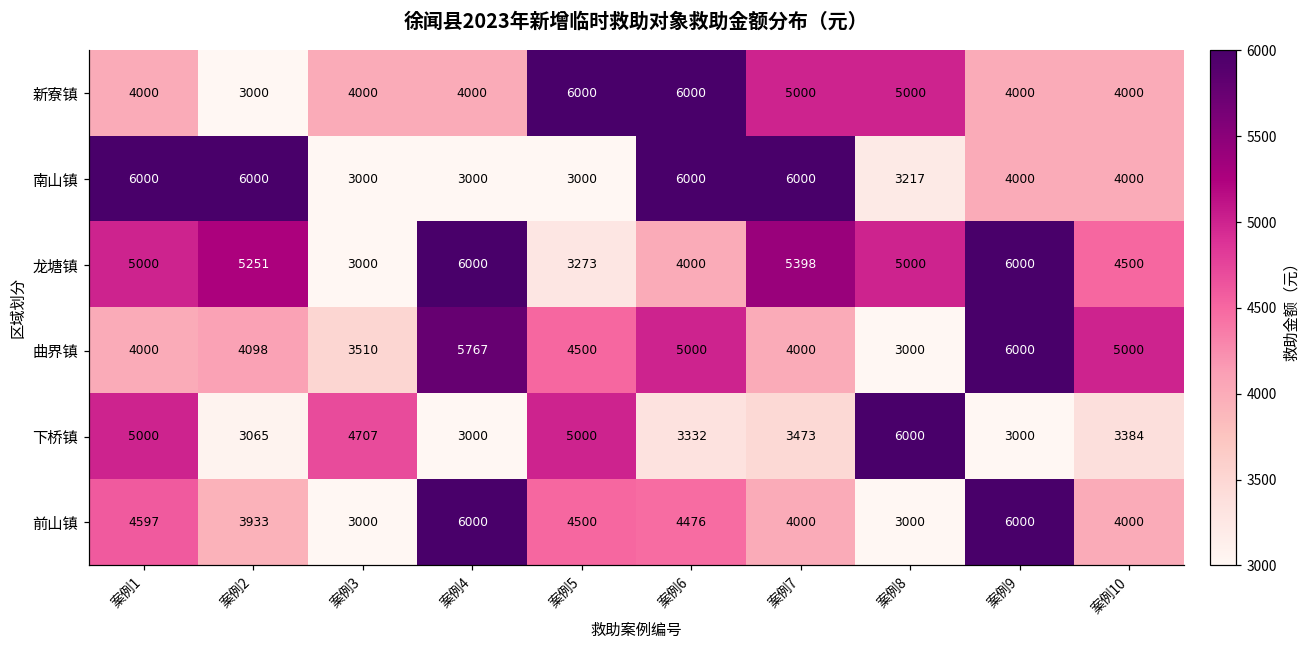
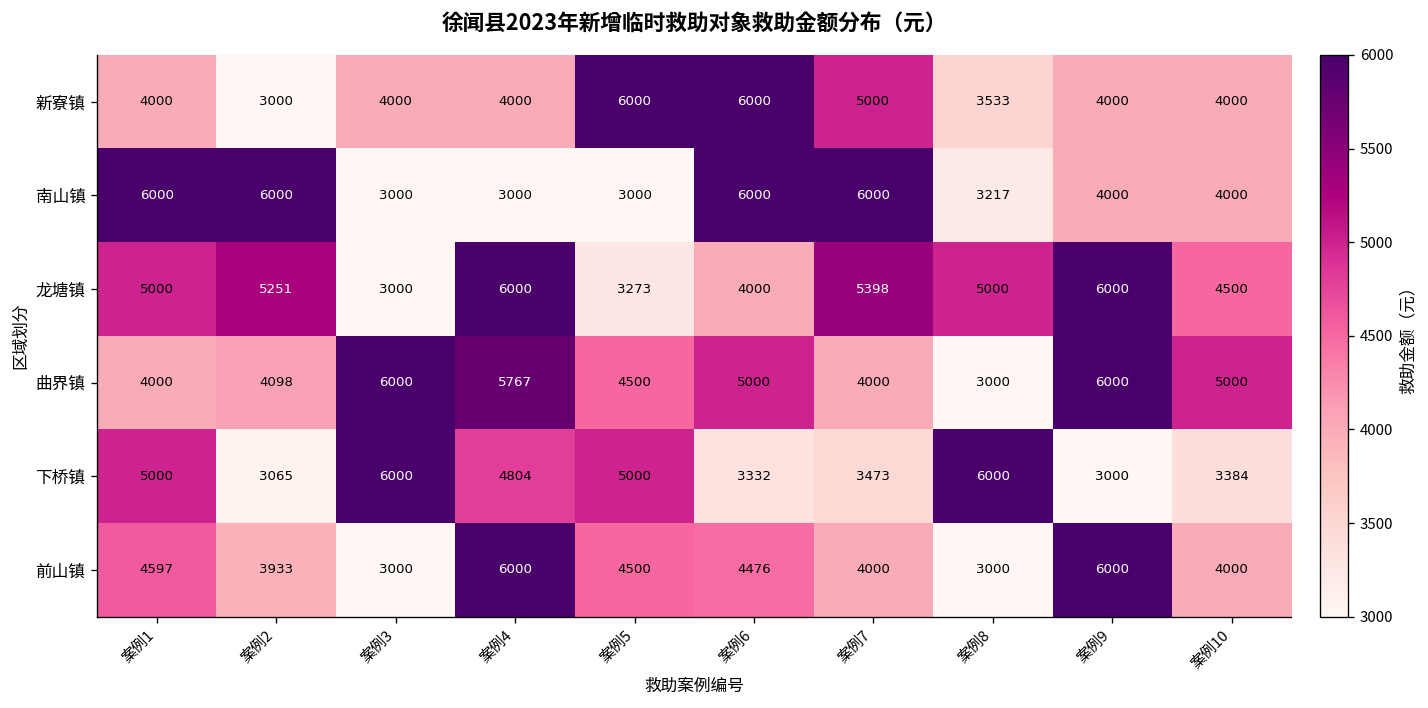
新寮镇, 案例8: 5000 -> 3533
曲界镇, 案例3: 3510 -> 6000
下桥镇, 案例3: 4707 -> 6000
下桥镇, 案例4: 3000 -> 4804
